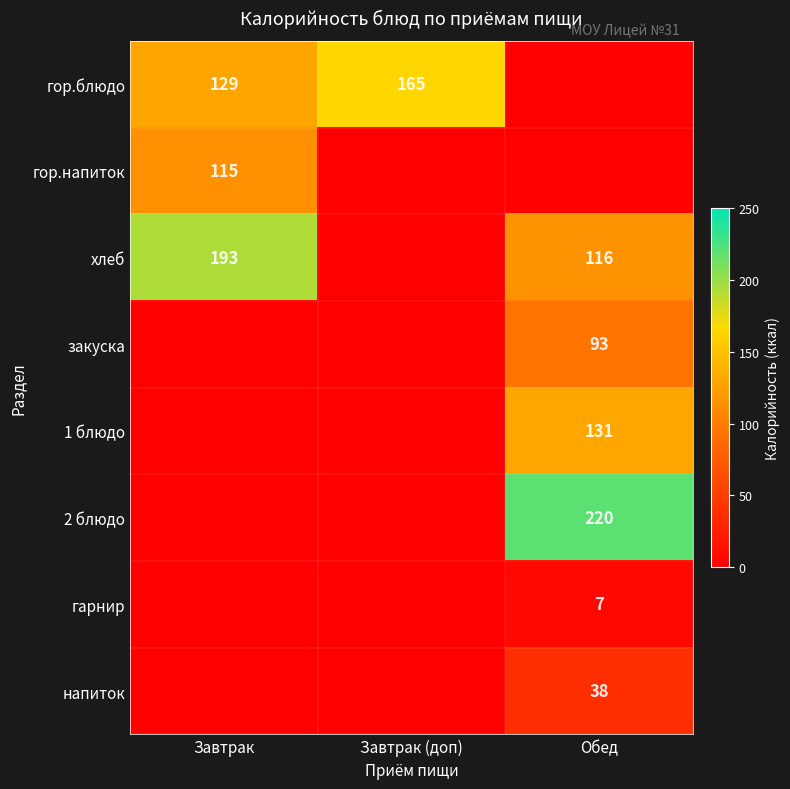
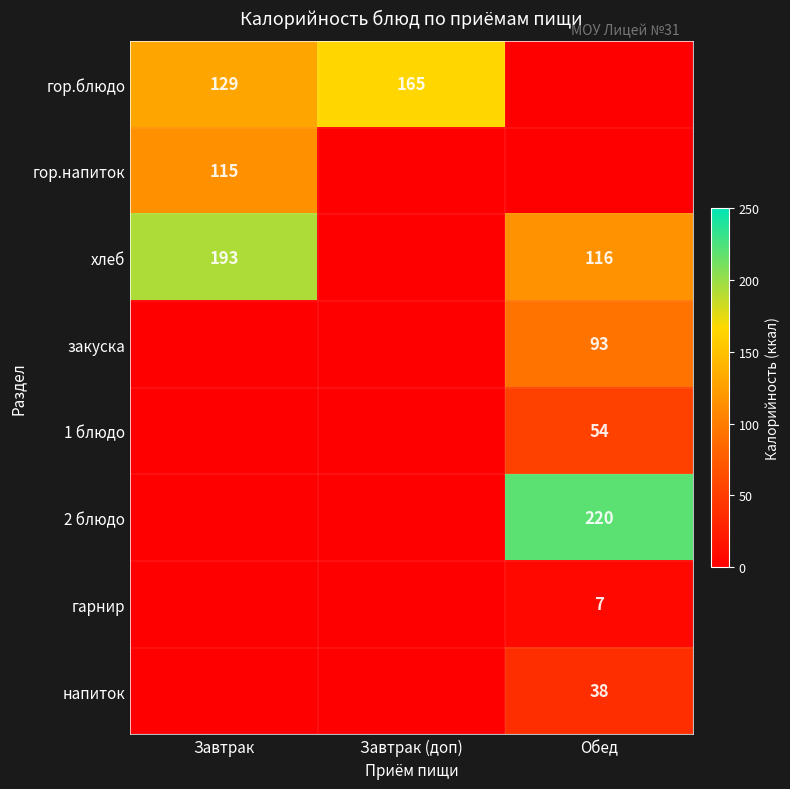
1 блюдо, Обед: 131 -> 54
